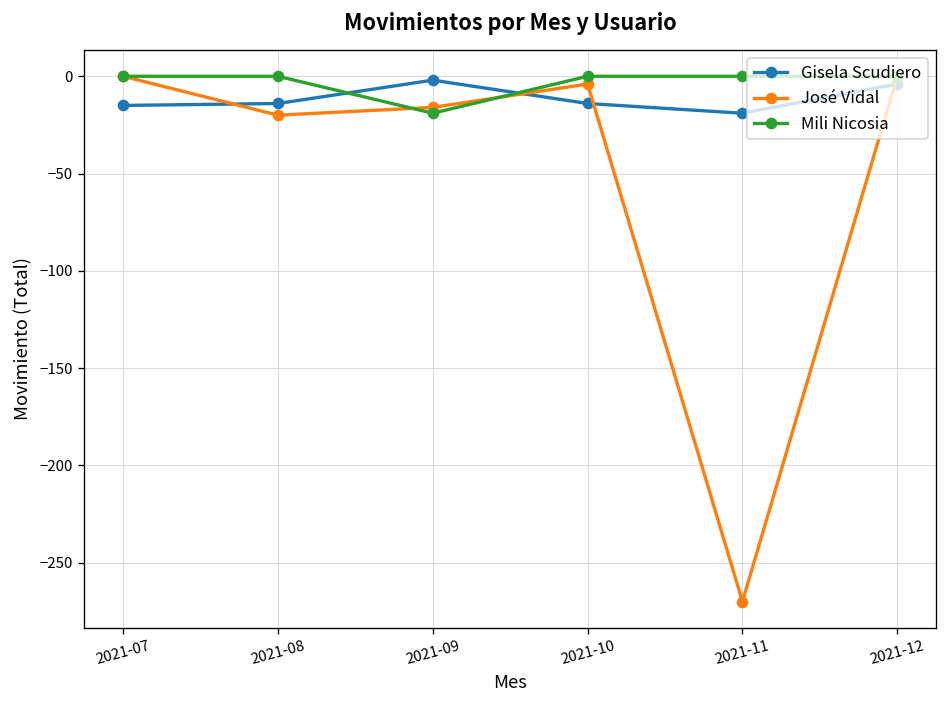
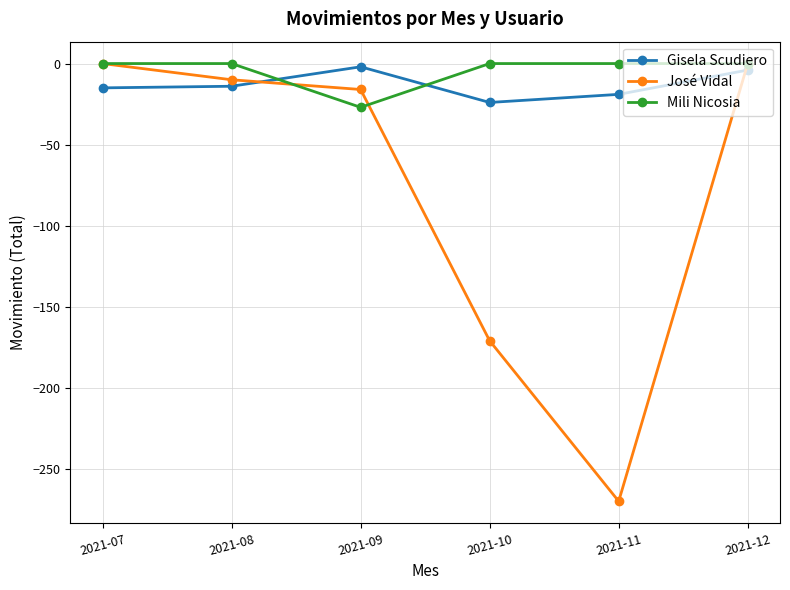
José Vidal, 2021-08: -20 -> -10
Mili Nicosia, 2021-09: -19 -> -27
Gisela Scudiero, 2021-10: -14 -> -24
José Vidal, 2021-10: -4 -> -171
